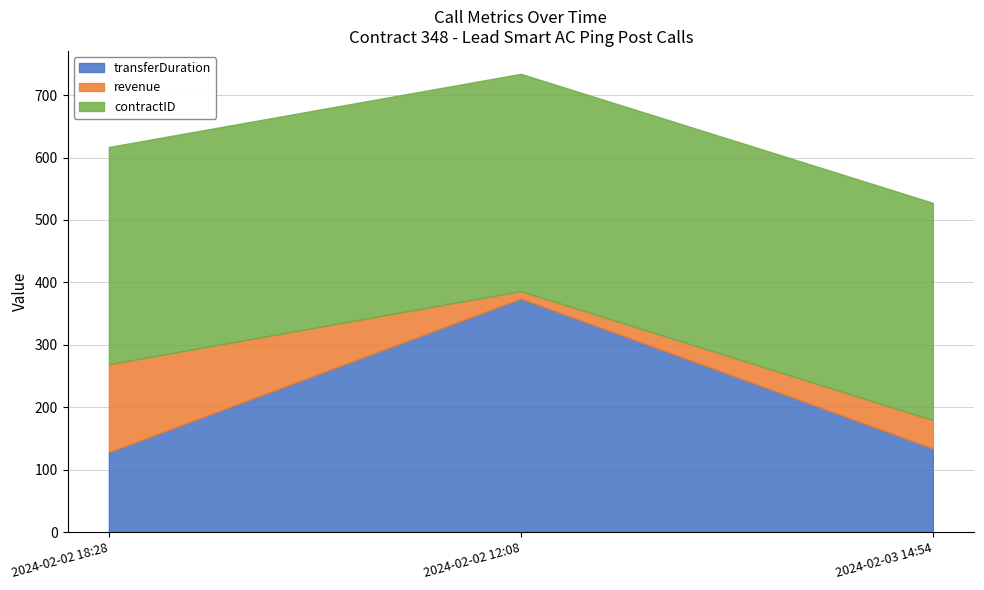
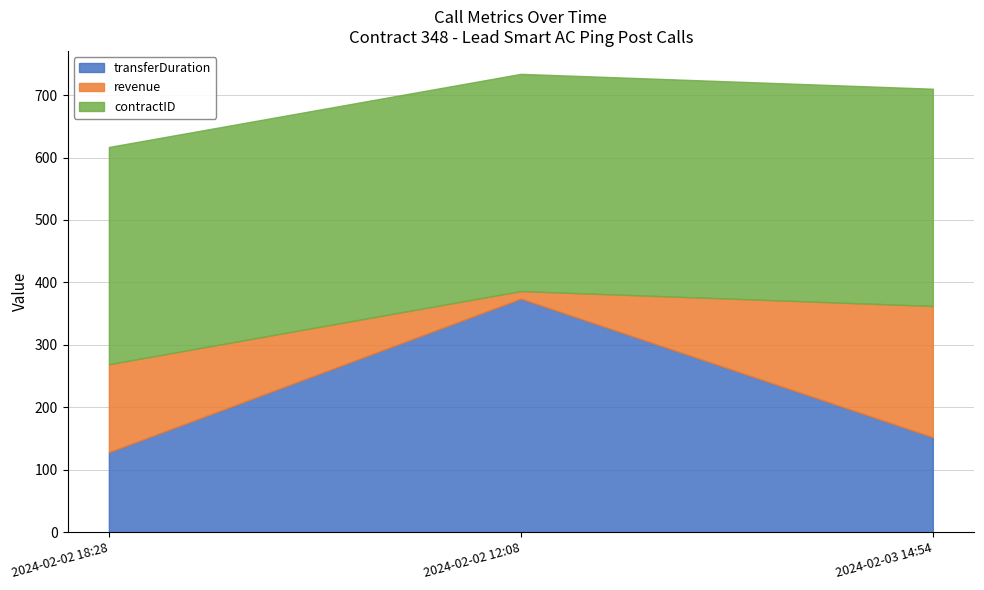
transferDuration, 2024-02-03 14:54: 130 -> 150
revenue, 2024-02-03 14:54: 50 -> 210
